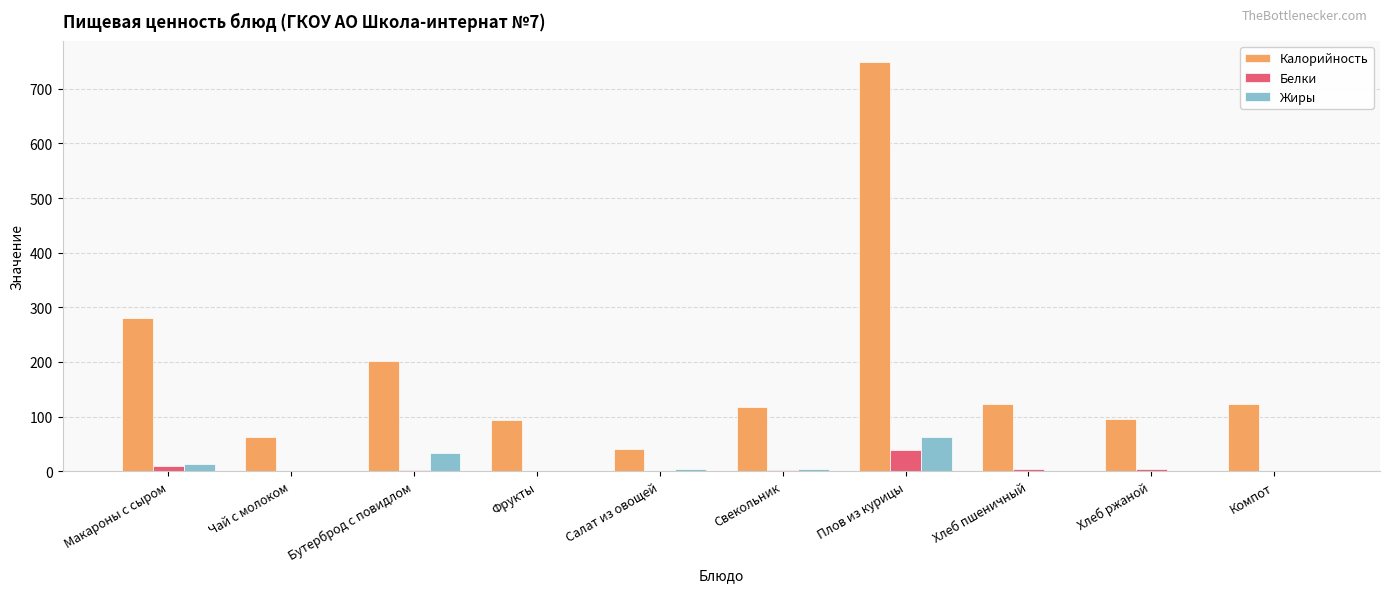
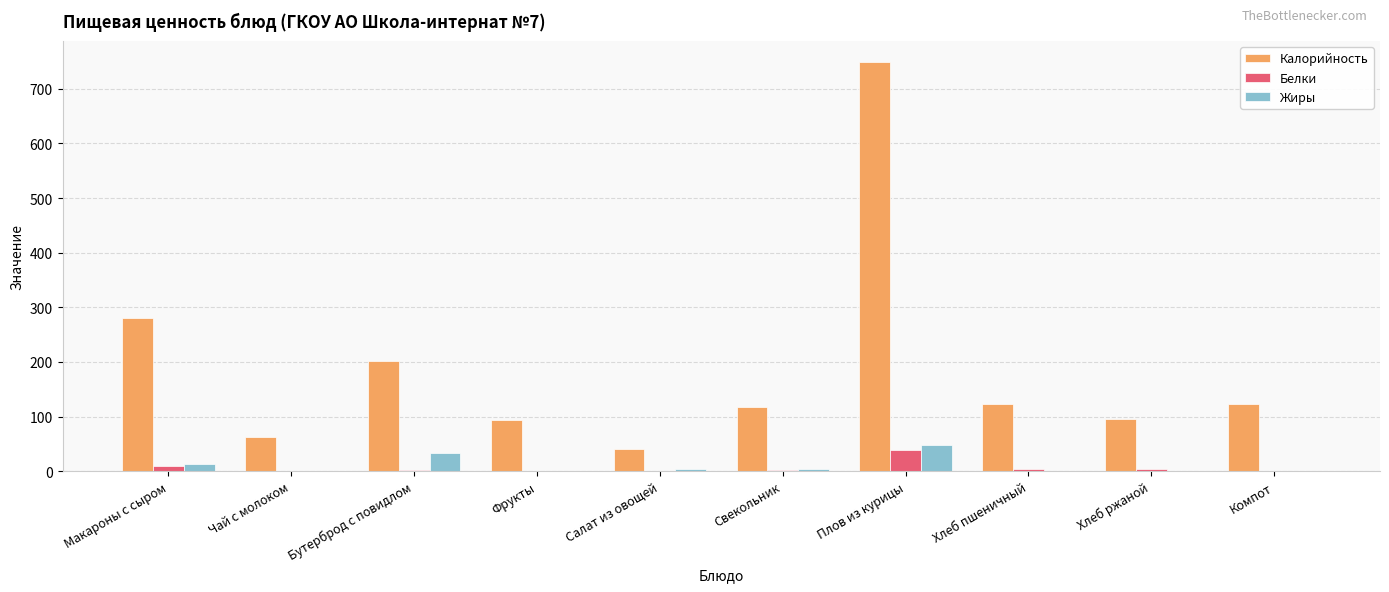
Жиры, Плов из курицы: 60 -> 50
